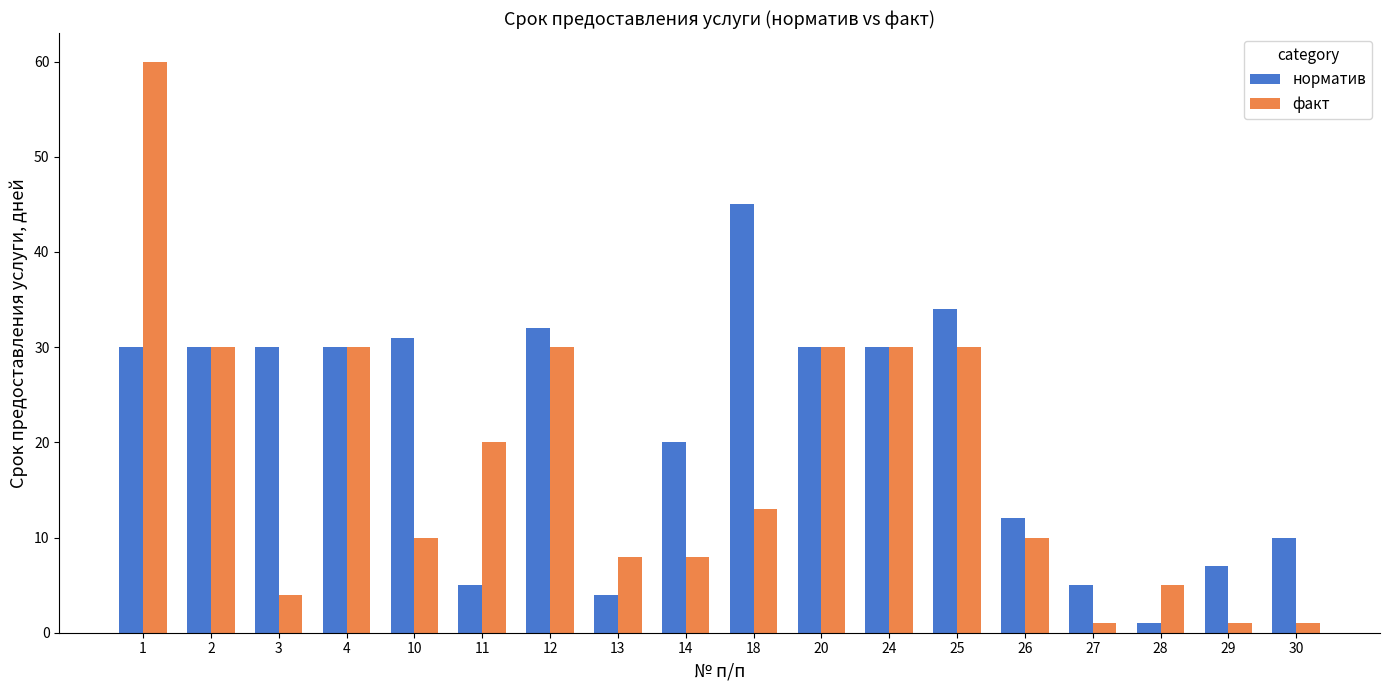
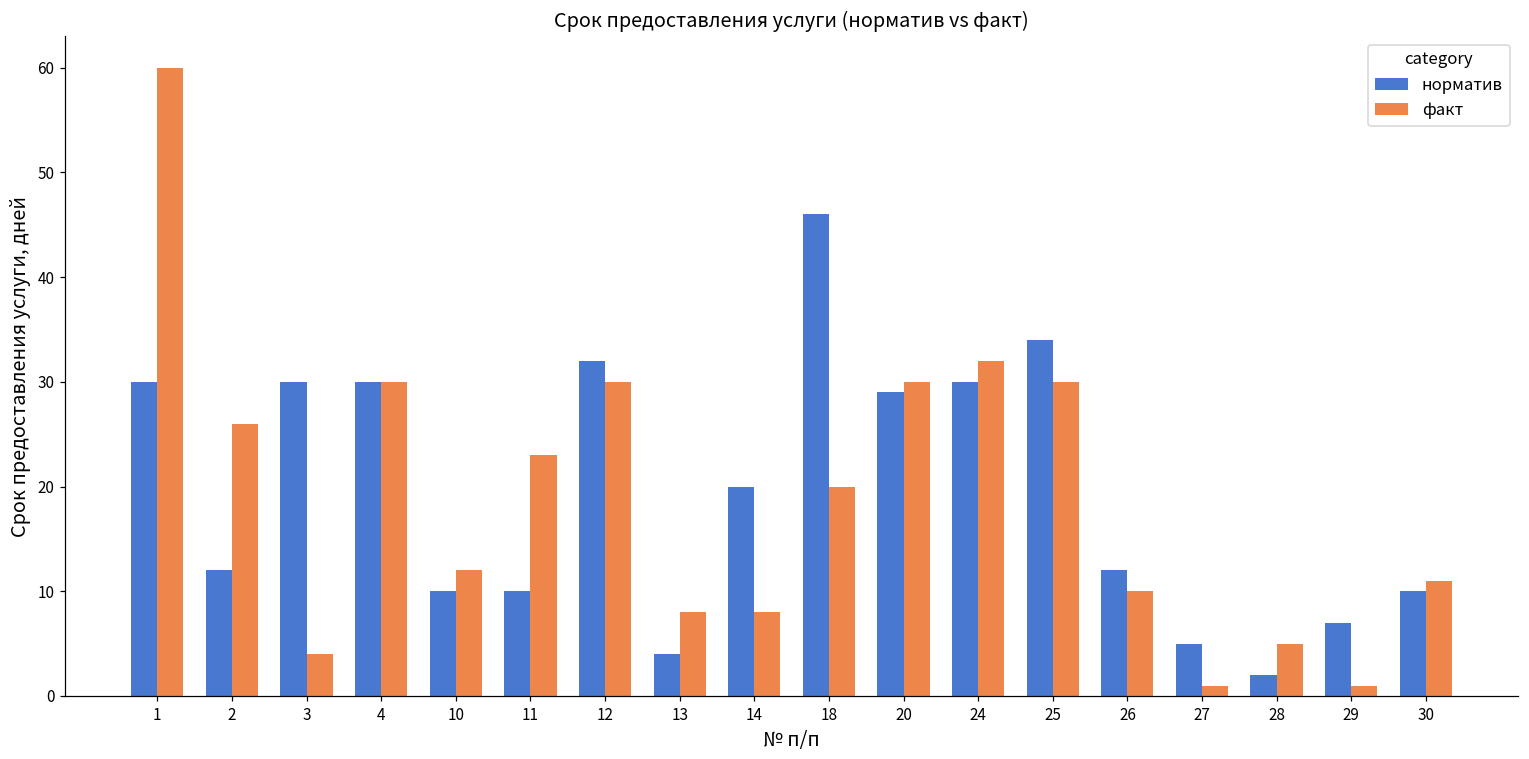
норматив, 2: 30 -> 12
факт, 2: 30 -> 26
норматив, 10: 31 -> 10
факт, 10: 10 -> 12
норматив, 11: 5 -> 10
факт, 11: 20 -> 23
норматив, 18: 45 -> 46
факт, 18: 13 -> 20
норматив, 20: 30 -> 29
факт, 24: 30 -> 32
норматив, 28: 1 -> 2
факт, 30: 1 -> 11
